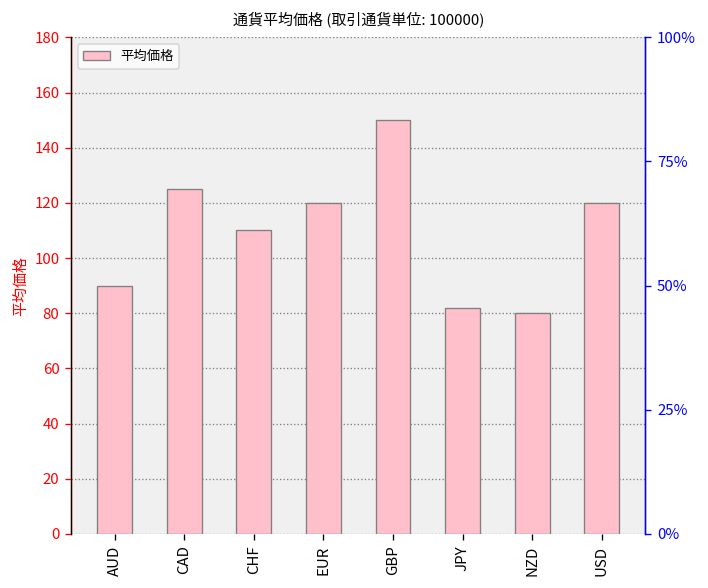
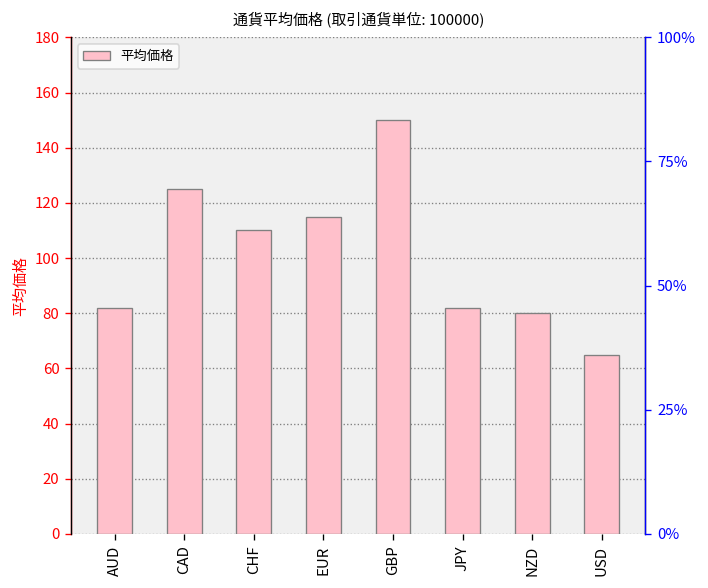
AUD: 90 -> 82
EUR: 120 -> 115
USD: 120 -> 65
